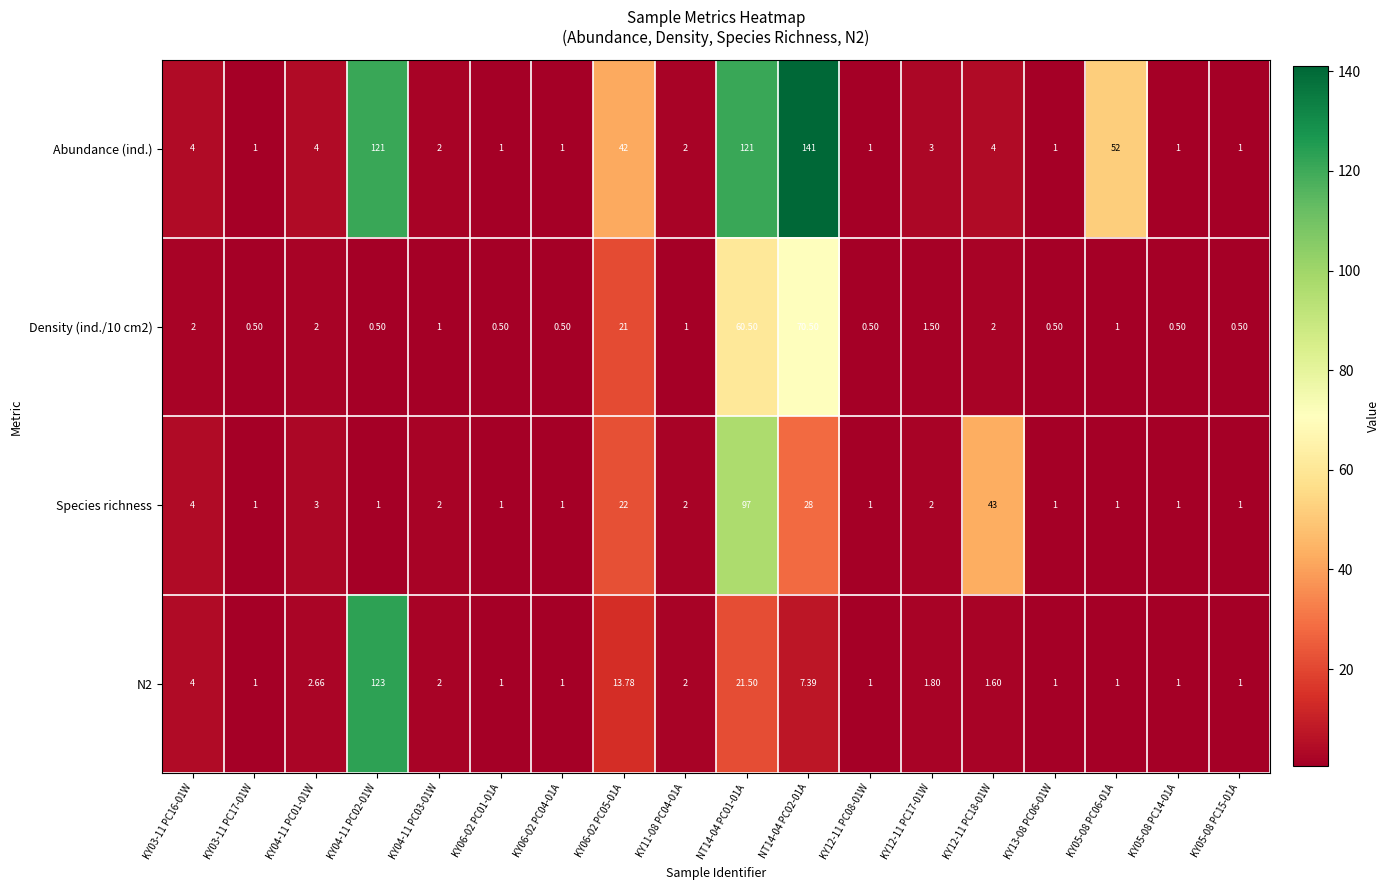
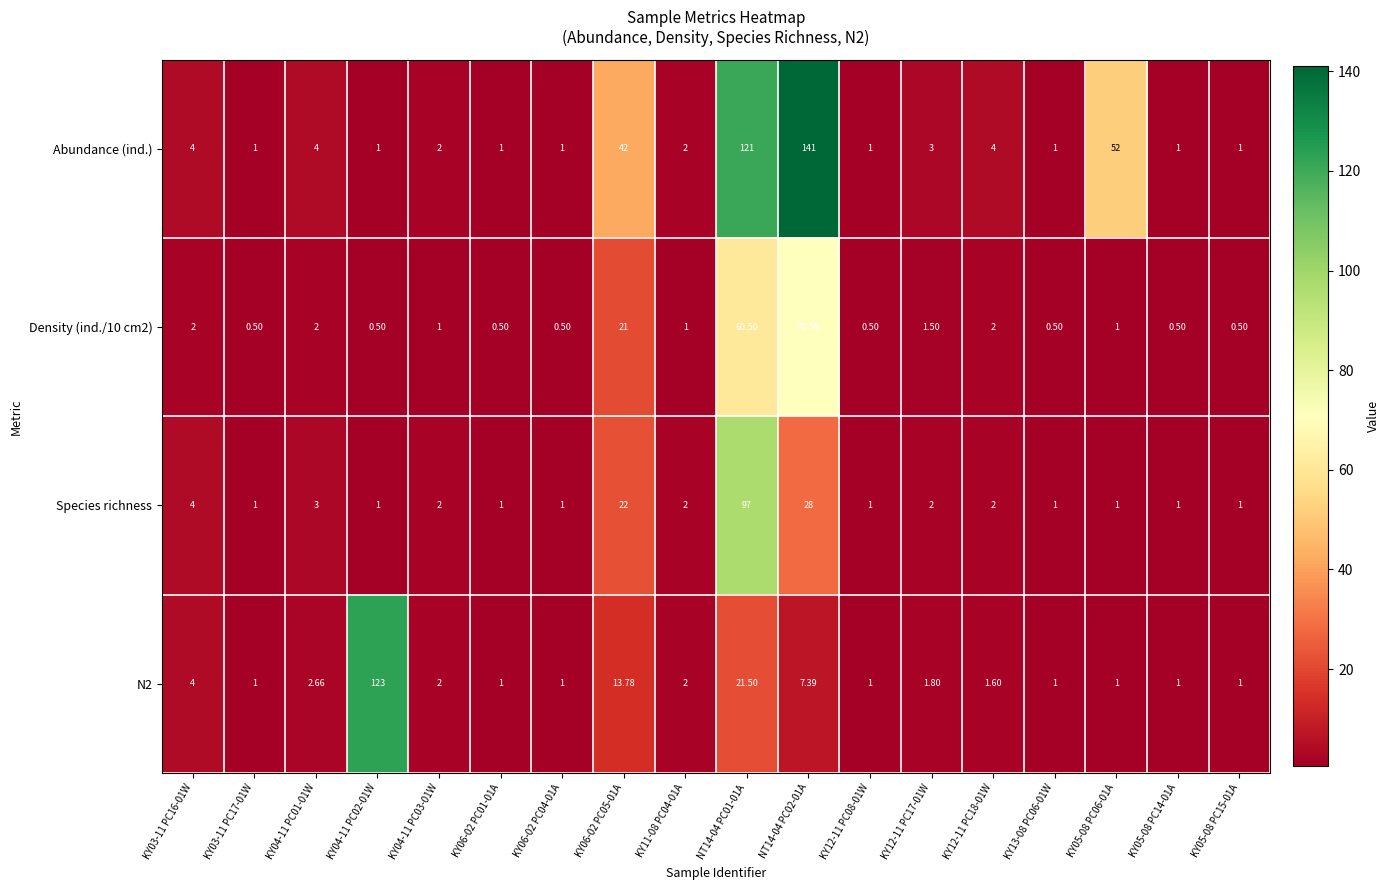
Abundance (ind.), KY04-11 PC02-01W: 121 -> 1
Species richness, KY12-11 PC18-01W: 43 -> 2
